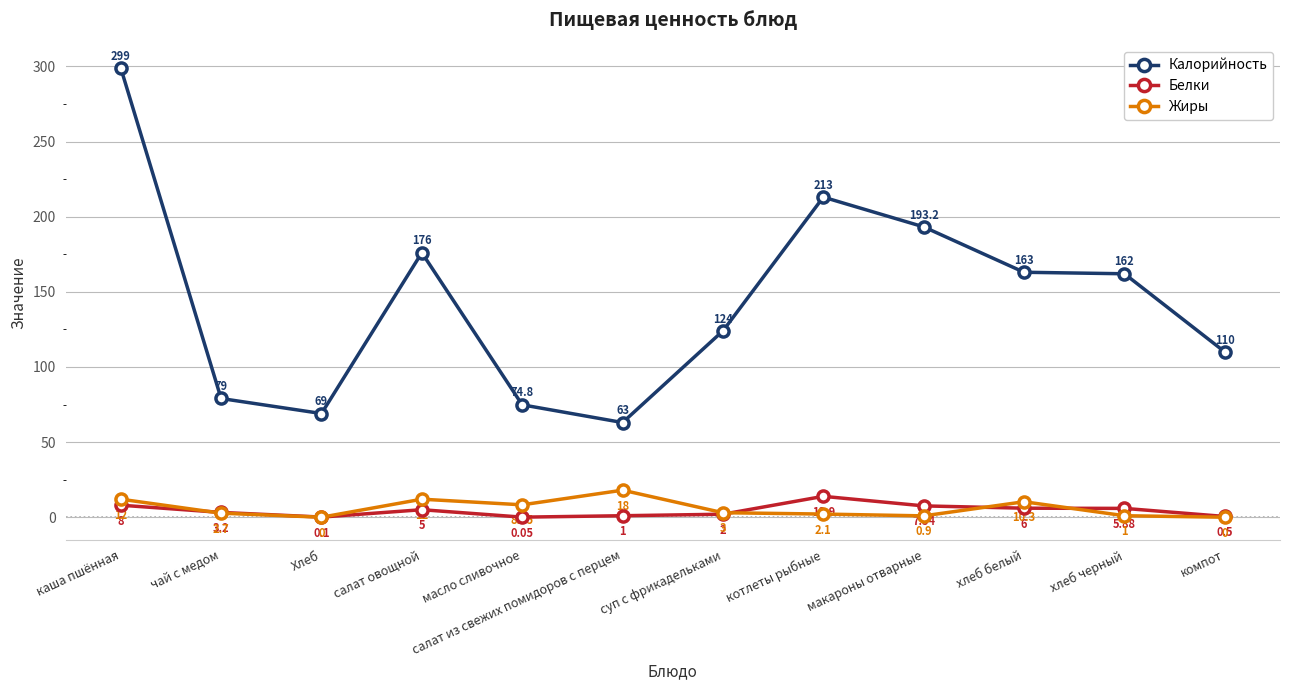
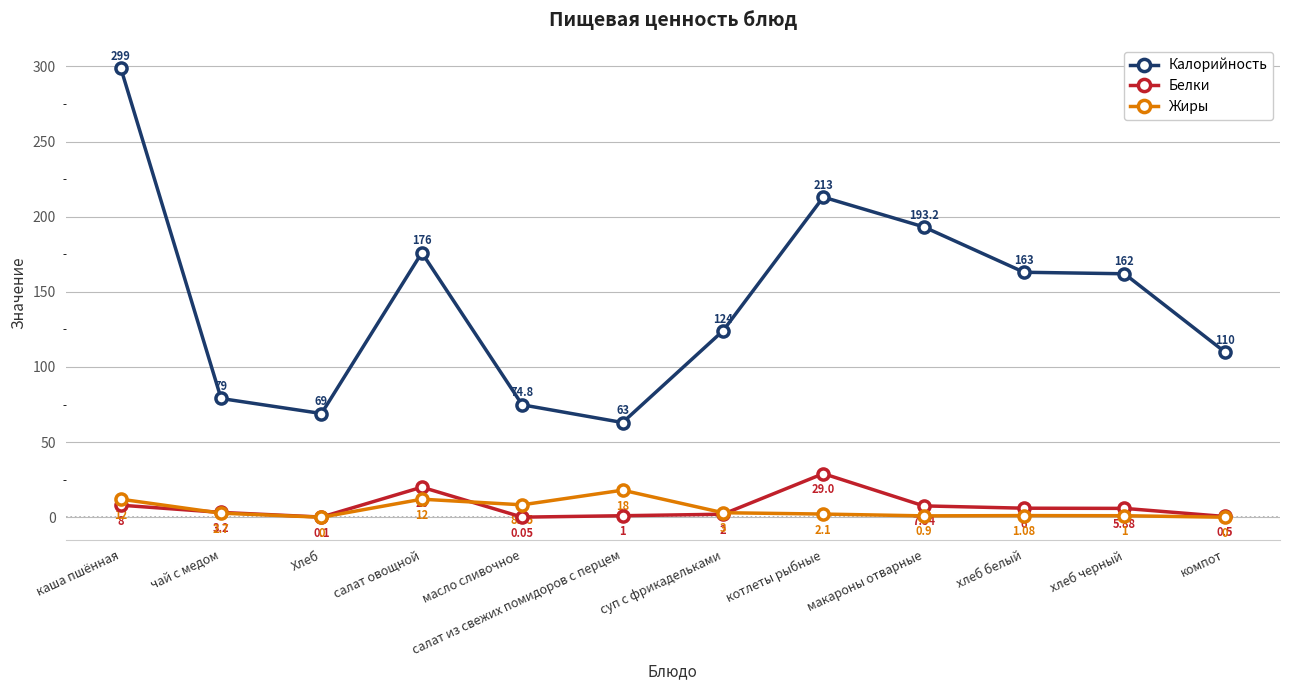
Белки, салат овощной: 5 -> 20
Белки, котлеты рыбные: 13.9 -> 29.0
Жиры, хлеб белый: 10.3 -> 1.08
